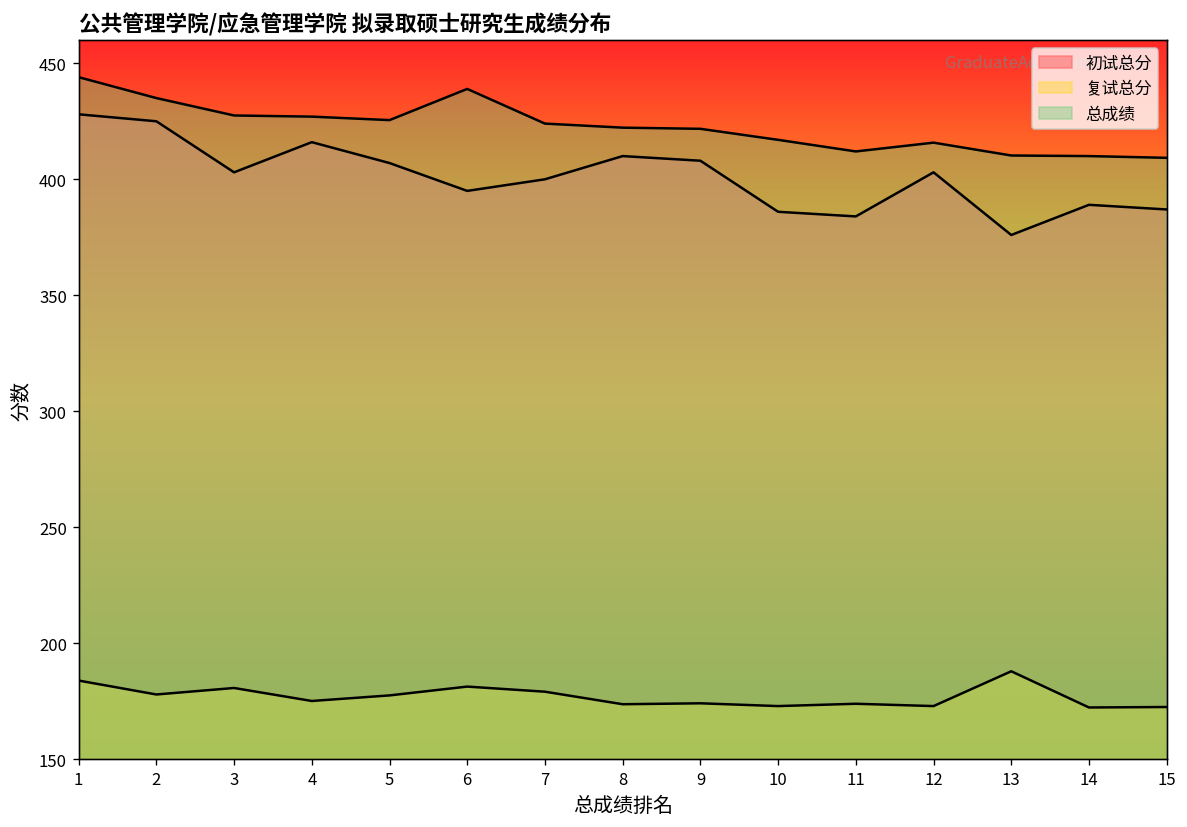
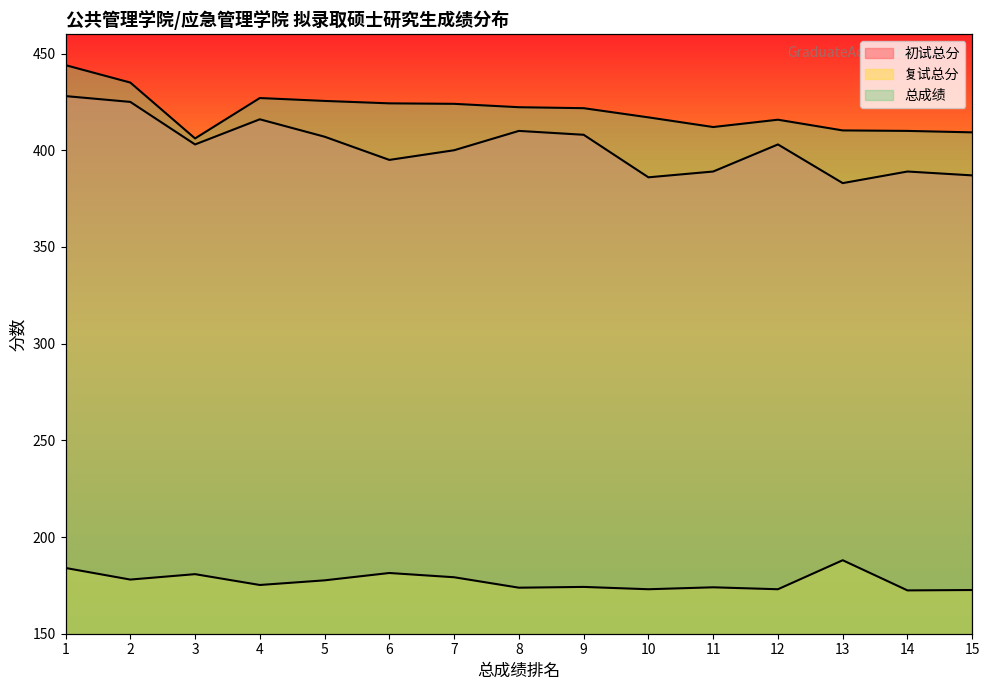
总成绩, 3: 428 -> 406
总成绩, 6: 439 -> 424
初试总分, 11: 384 -> 389
初试总分, 13: 376 -> 383
